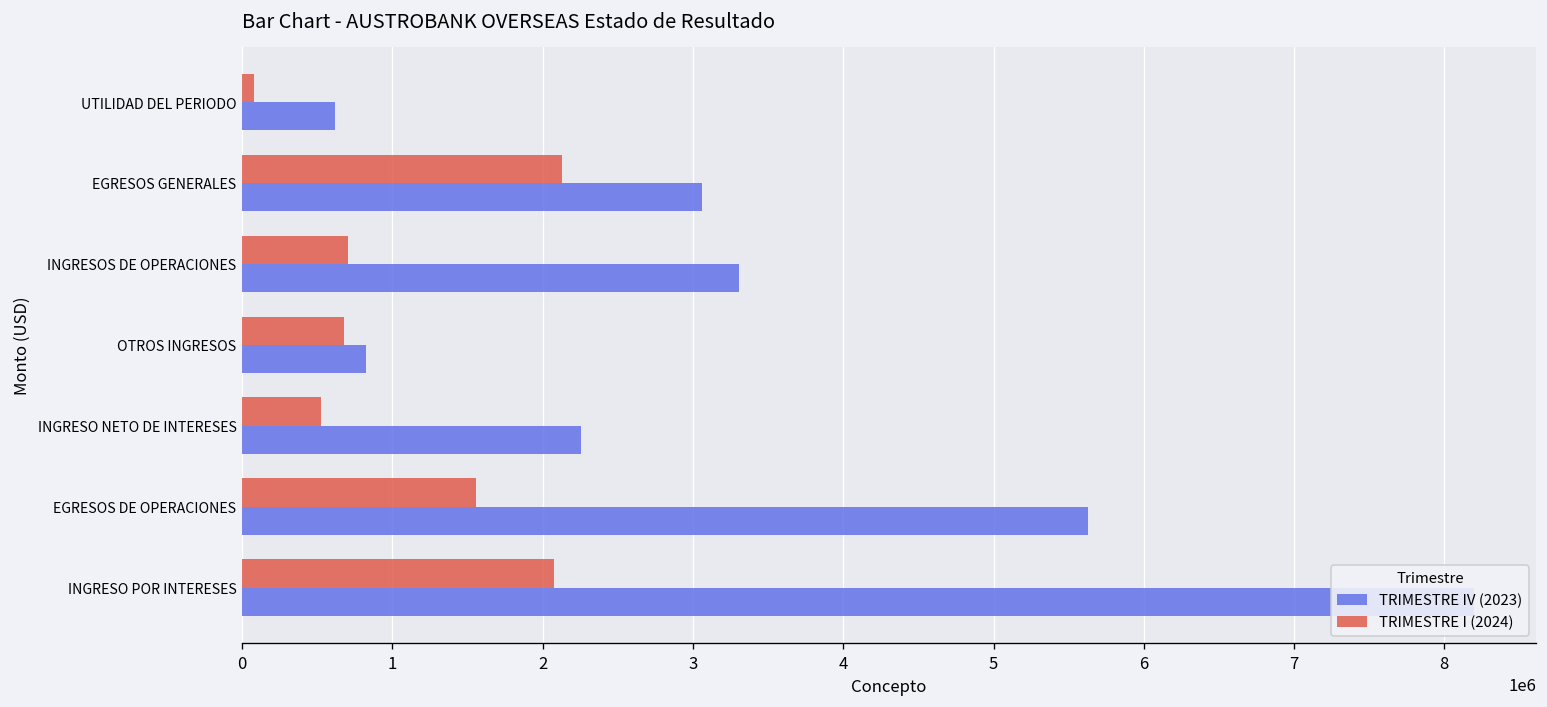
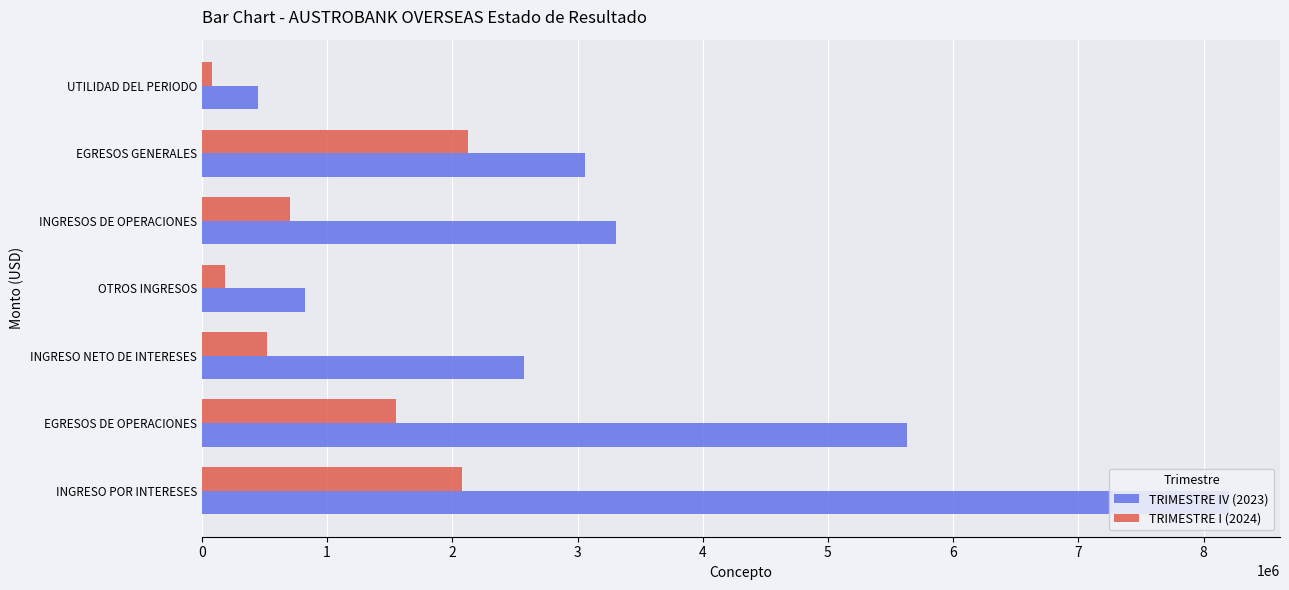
TRIMESTRE IV (2023), UTILIDAD DEL PERIODO: 620000 -> 450000
TRIMESTRE I (2024), OTROS INGRESOS: 680000 -> 180000
TRIMESTRE IV (2023), INGRESO NETO DE INTERESES: 2250000 -> 2570000
